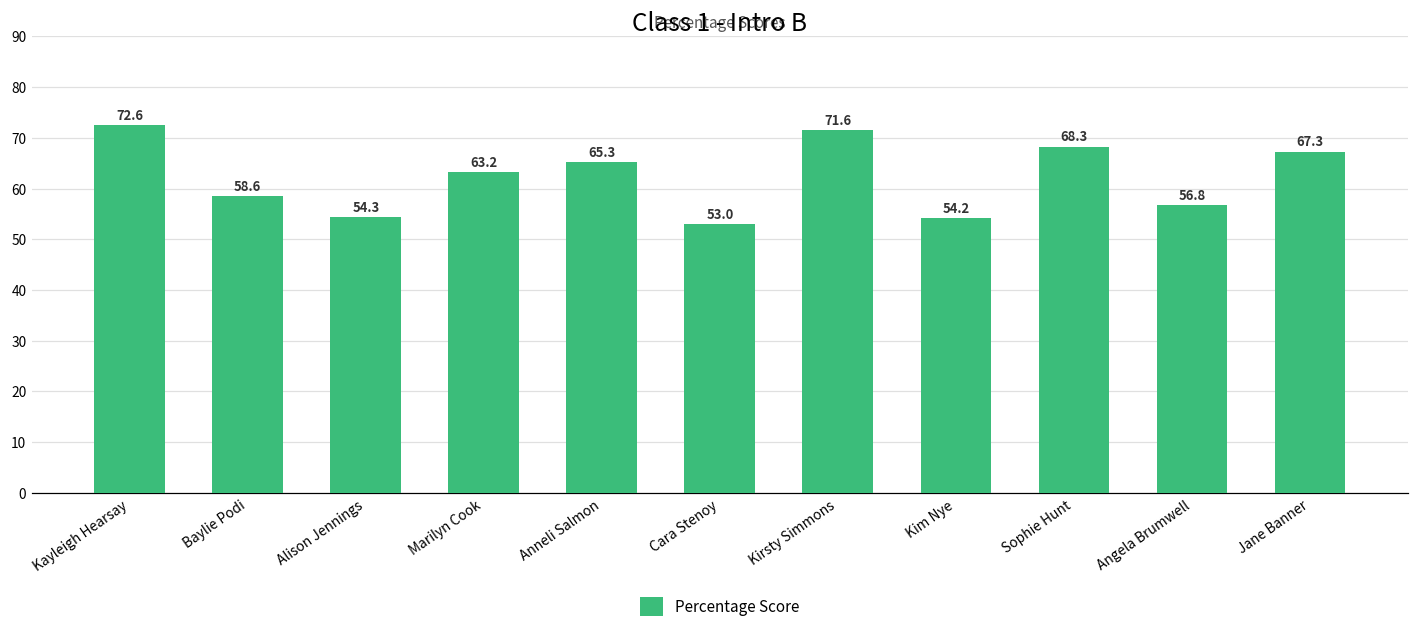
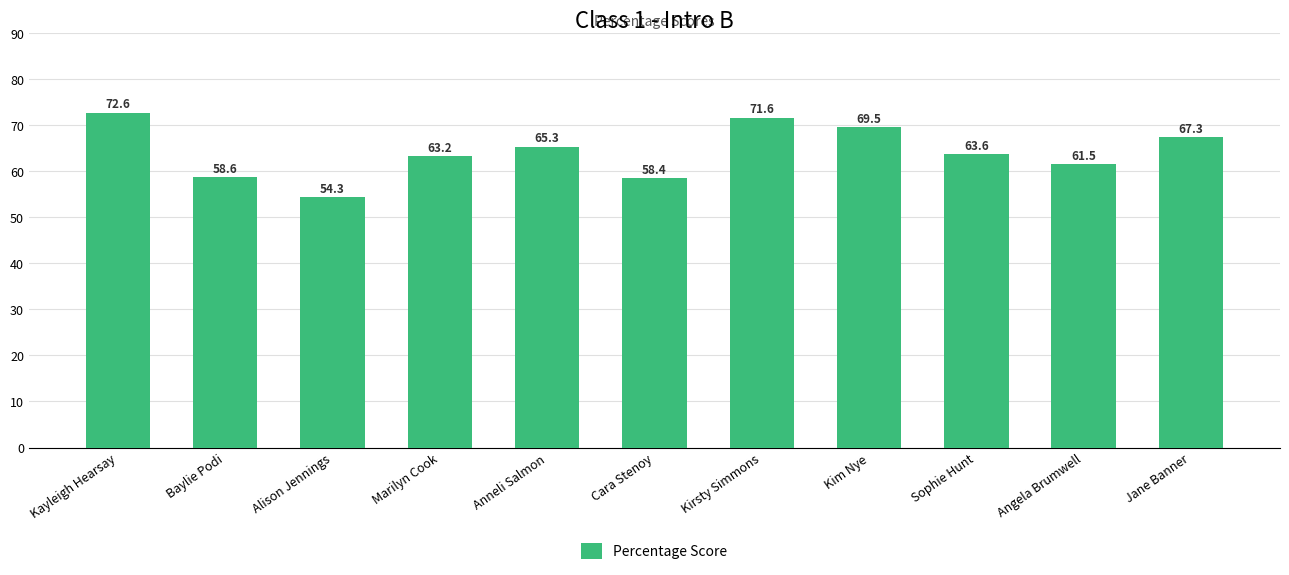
Cara Stenoy: 53.0 -> 58.4
Kim Nye: 54.2 -> 69.5
Sophie Hunt: 68.3 -> 63.6
Angela Brumwell: 56.8 -> 61.5
